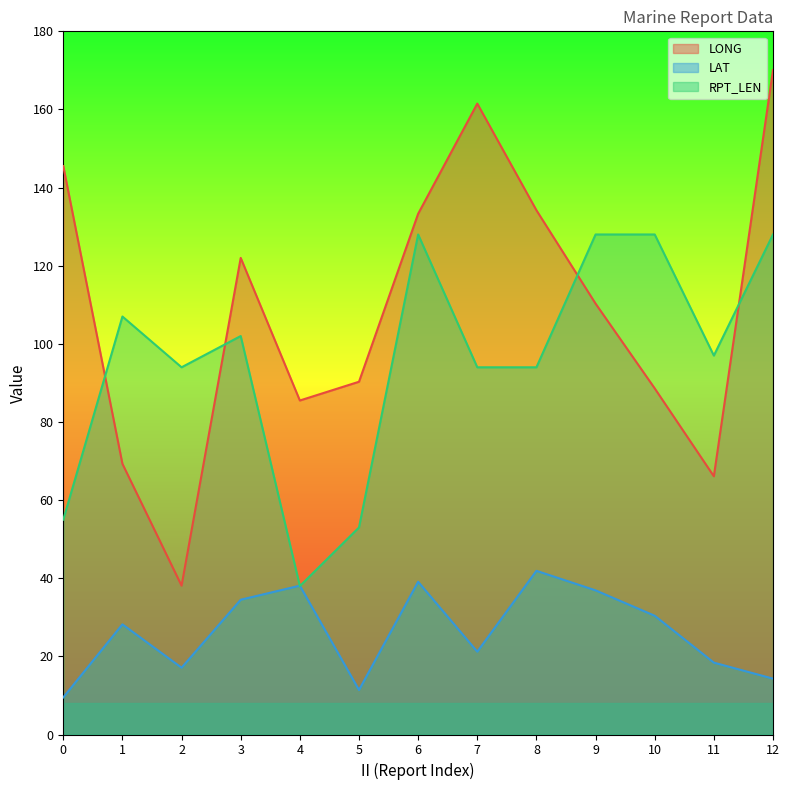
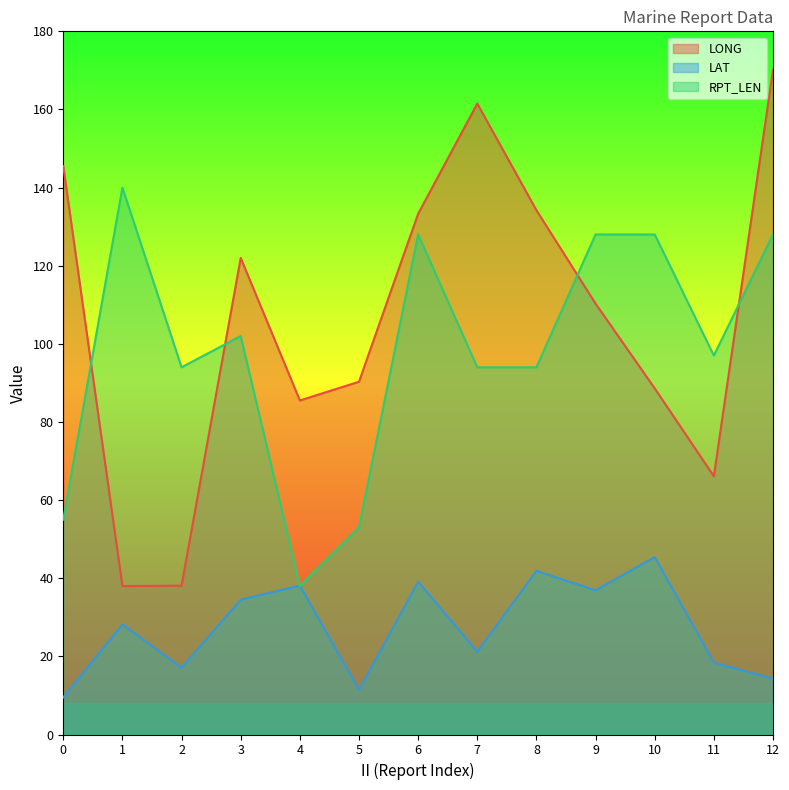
LONG, 1: 69 -> 38
RPT_LEN, 1: 107 -> 140
LAT, 10: 30 -> 45
